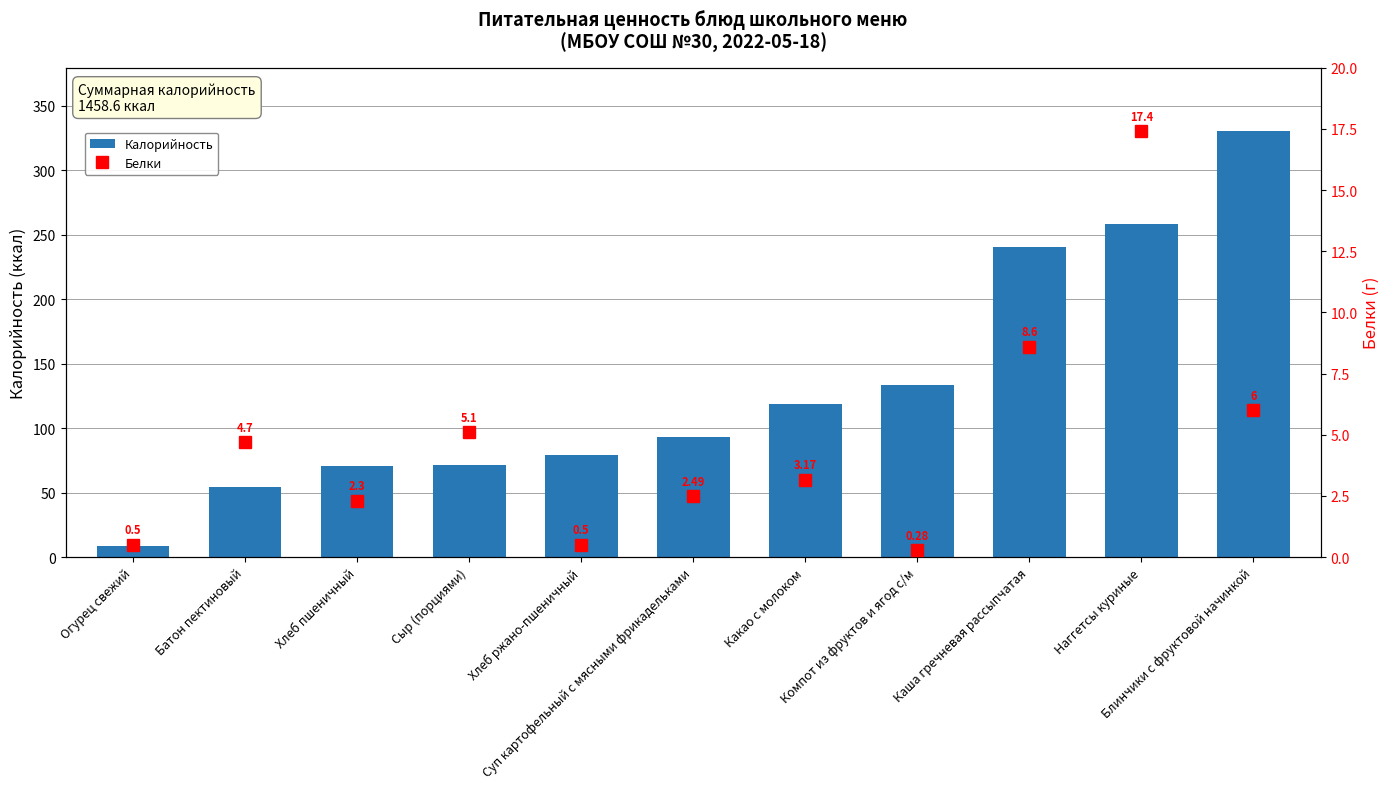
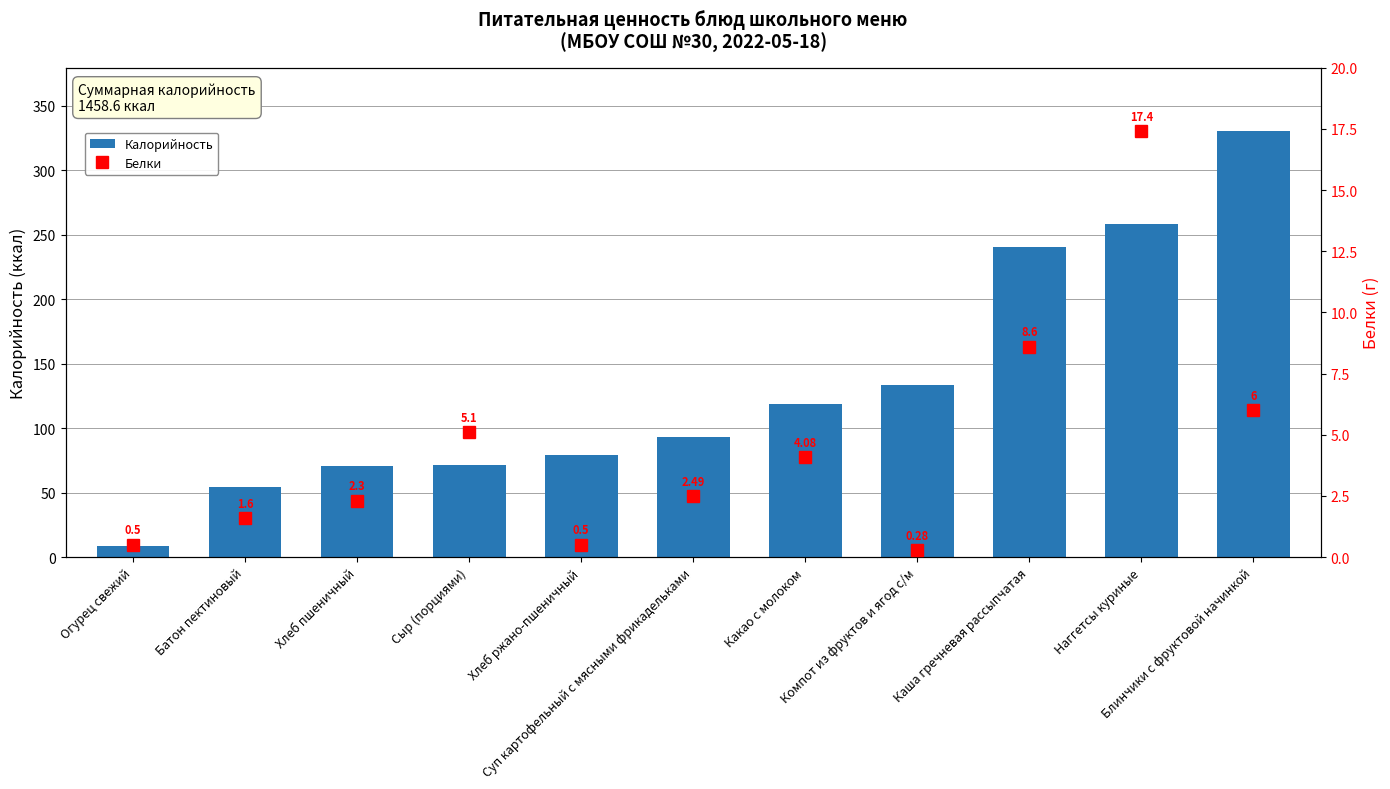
Белки, Батон пектиновый: 4.7 -> 1.6
Белки, Какао с молоком: 3.17 -> 4.08
